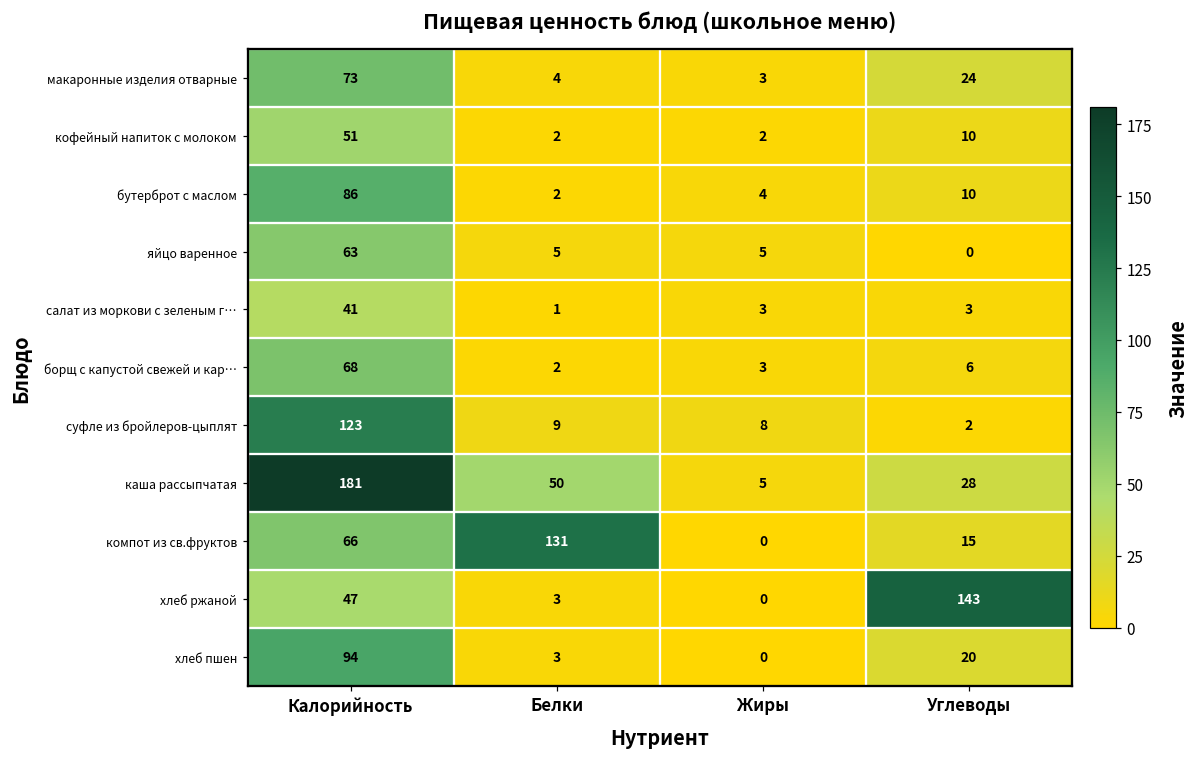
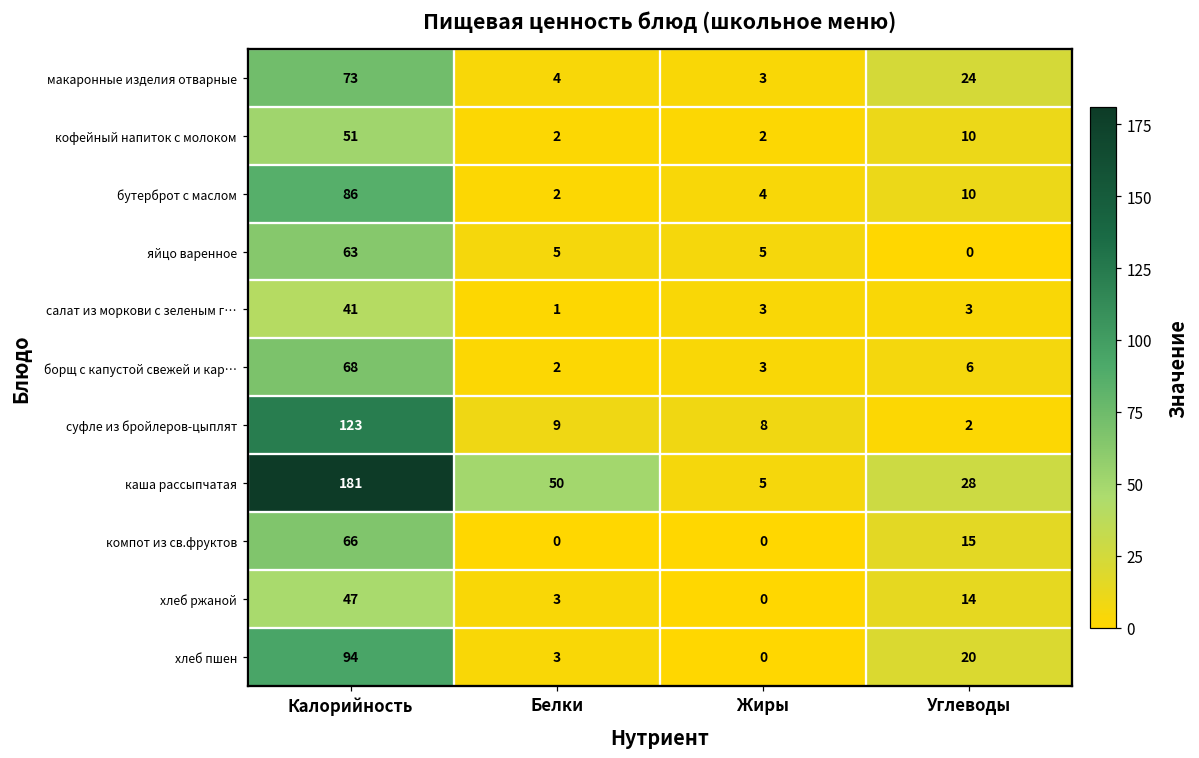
компот из св.фруктов, Белки: 131 -> 0
хлеб ржаной, Углеводы: 143 -> 14
